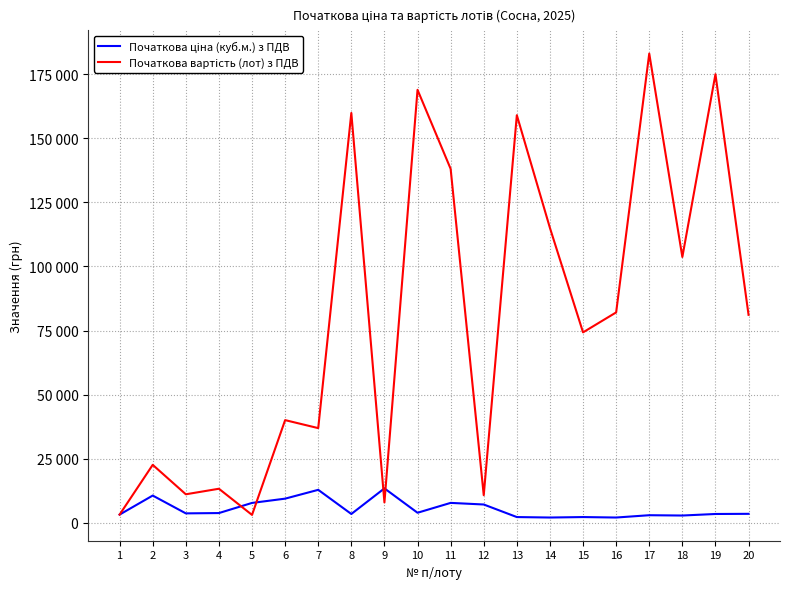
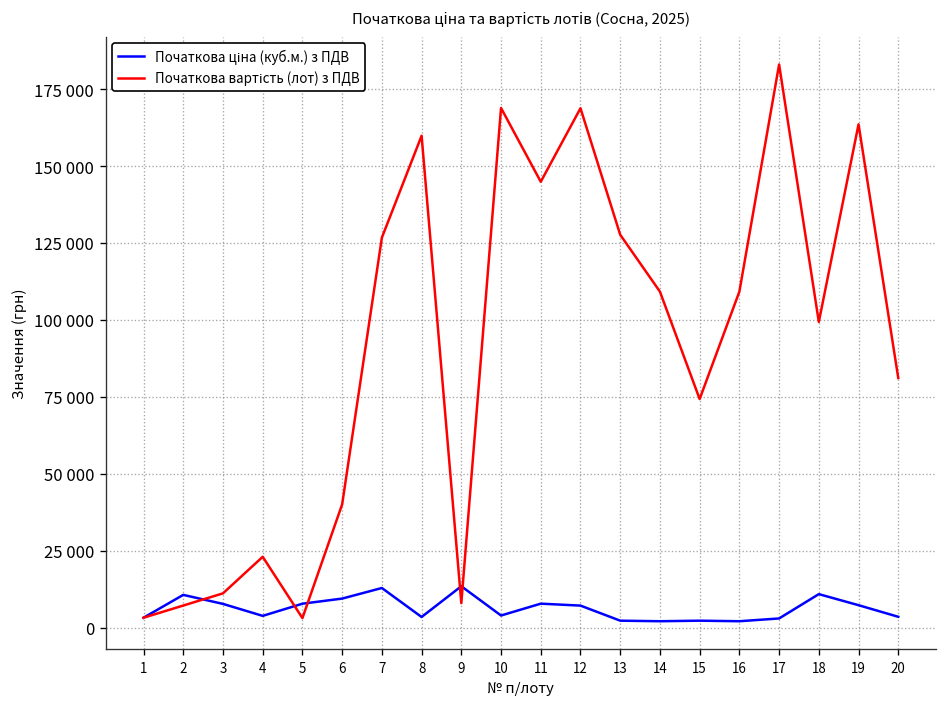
Початкова вартість (лот) з ПДВ, 2: 23000 -> 7000
Початкова ціна (куб.м.) з ПДВ, 3: 4000 -> 8000
Початкова вартість (лот) з ПДВ, 4: 13000 -> 23000
Початкова вартість (лот) з ПДВ, 7: 37000 -> 127000
Початкова вартість (лот) з ПДВ, 11: 138000 -> 145000
Початкова вартість (лот) з ПДВ, 12: 11000 -> 169000
Початкова вартість (лот) з ПДВ, 13: 159000 -> 128000
Початкова вартість (лот) з ПДВ, 14: 115000 -> 109000
Початкова вартість (лот) з ПДВ, 16: 82000 -> 109000
Початкова ціна (куб.м.) з ПДВ, 18: 3000 -> 11000
Початкова вартість (лот) з ПДВ, 18: 104000 -> 99000
Початкова ціна (куб.м.) з ПДВ, 19: 3000 -> 7000
Початкова вартість (лот) з ПДВ, 19: 175000 -> 164000
